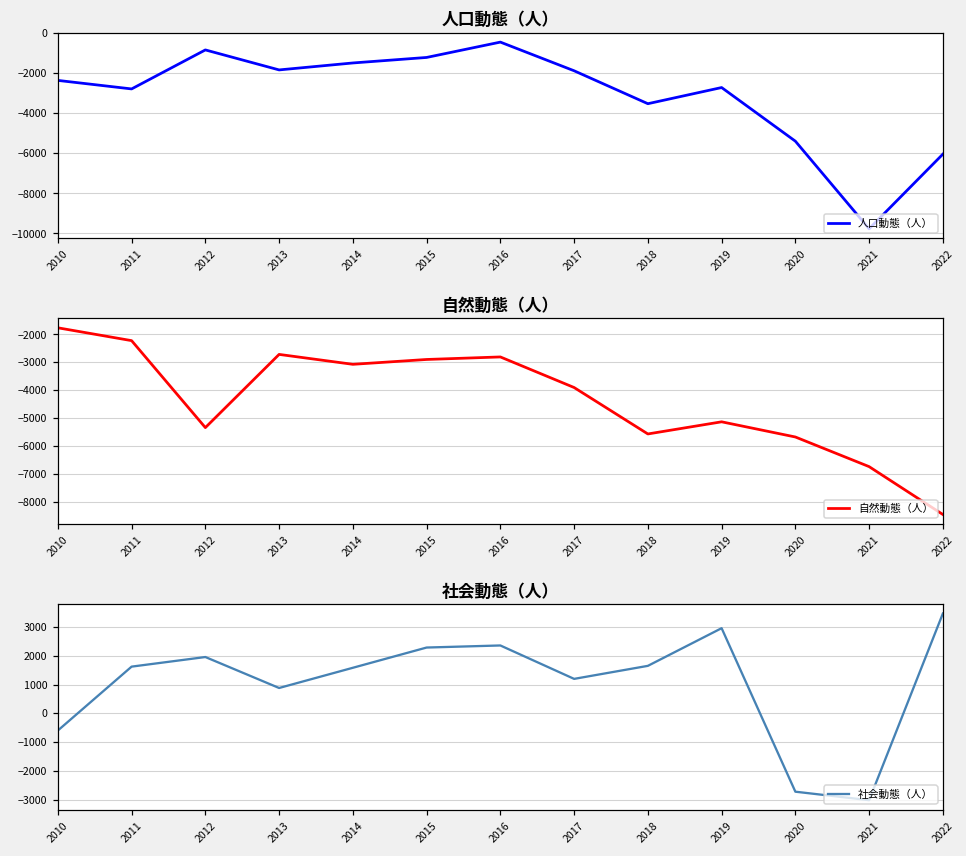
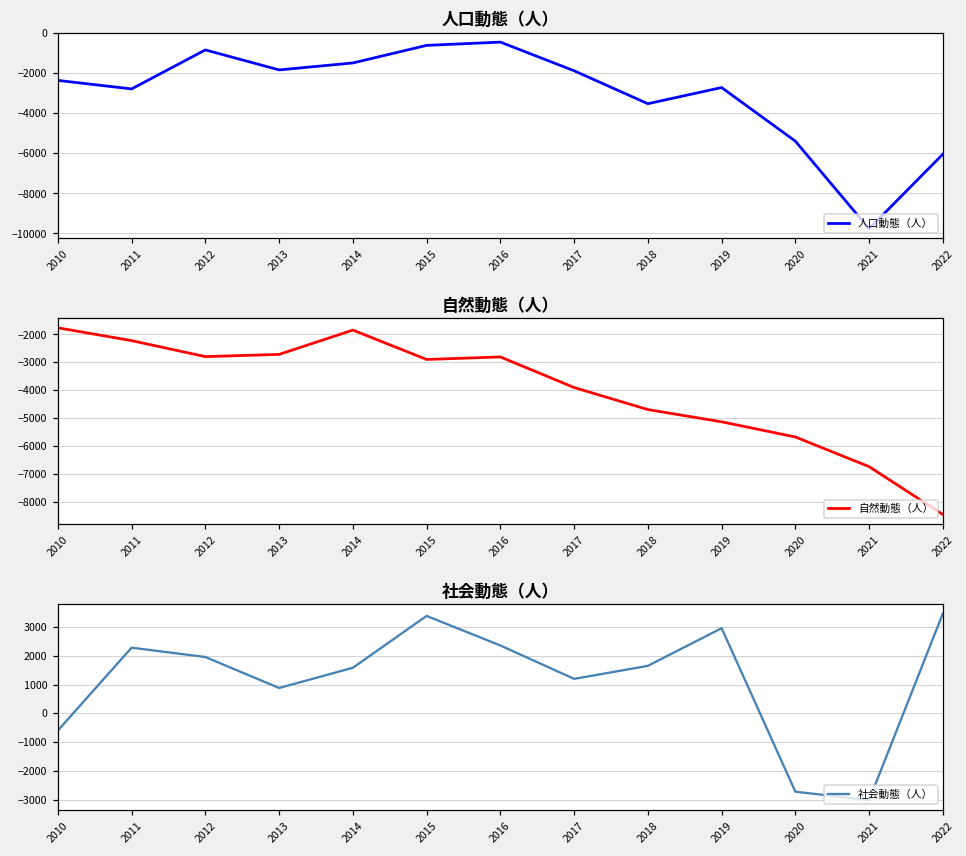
人口動態（人）, 2015: -1200 -> -600
自然動態（人）, 2012: -5300 -> -2800
自然動態（人）, 2014: -3100 -> -1800
自然動態（人）, 2018: -5600 -> -4700
社会動態（人）, 2011: 1600 -> 2300
社会動態（人）, 2015: 2300 -> 3400
